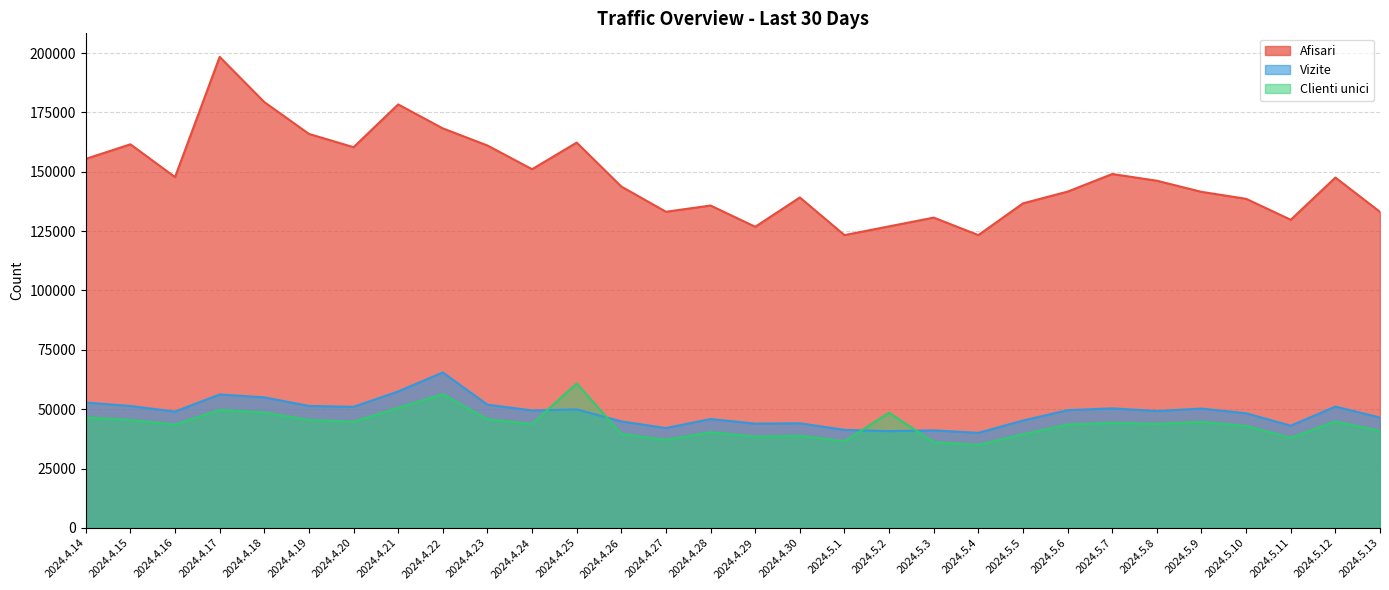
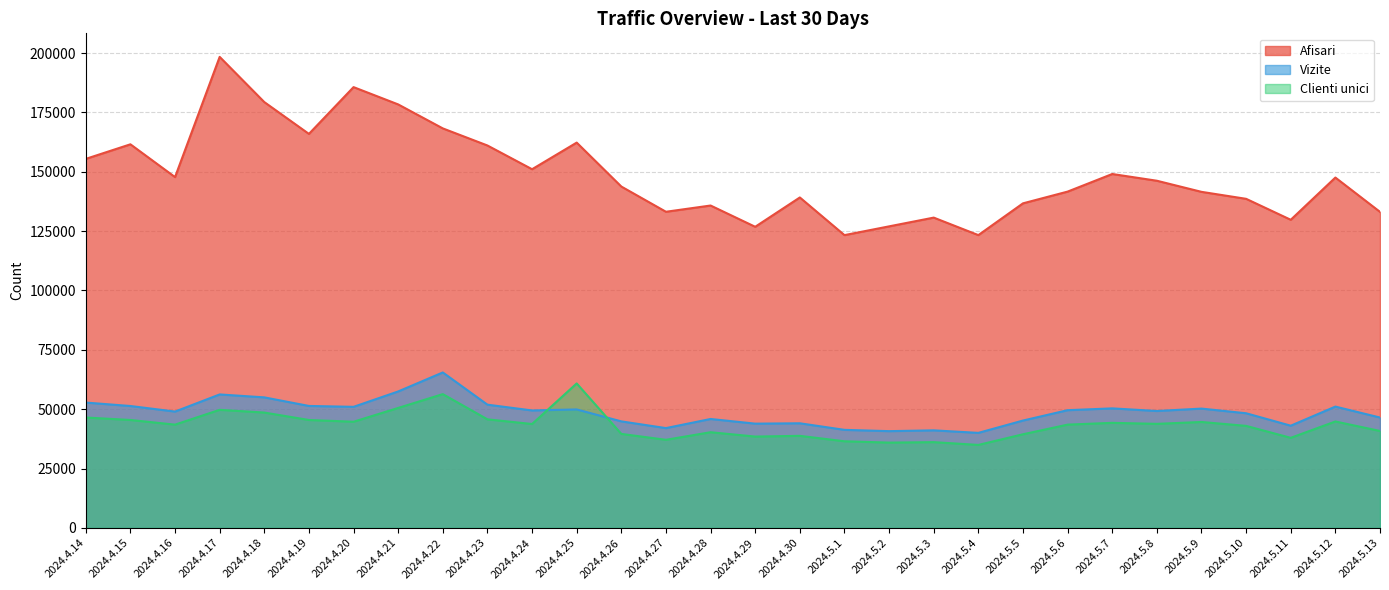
Afisari, 2024.4.20: 160000 -> 186000
Clienti unici, 2024.5.2: 49000 -> 36000
